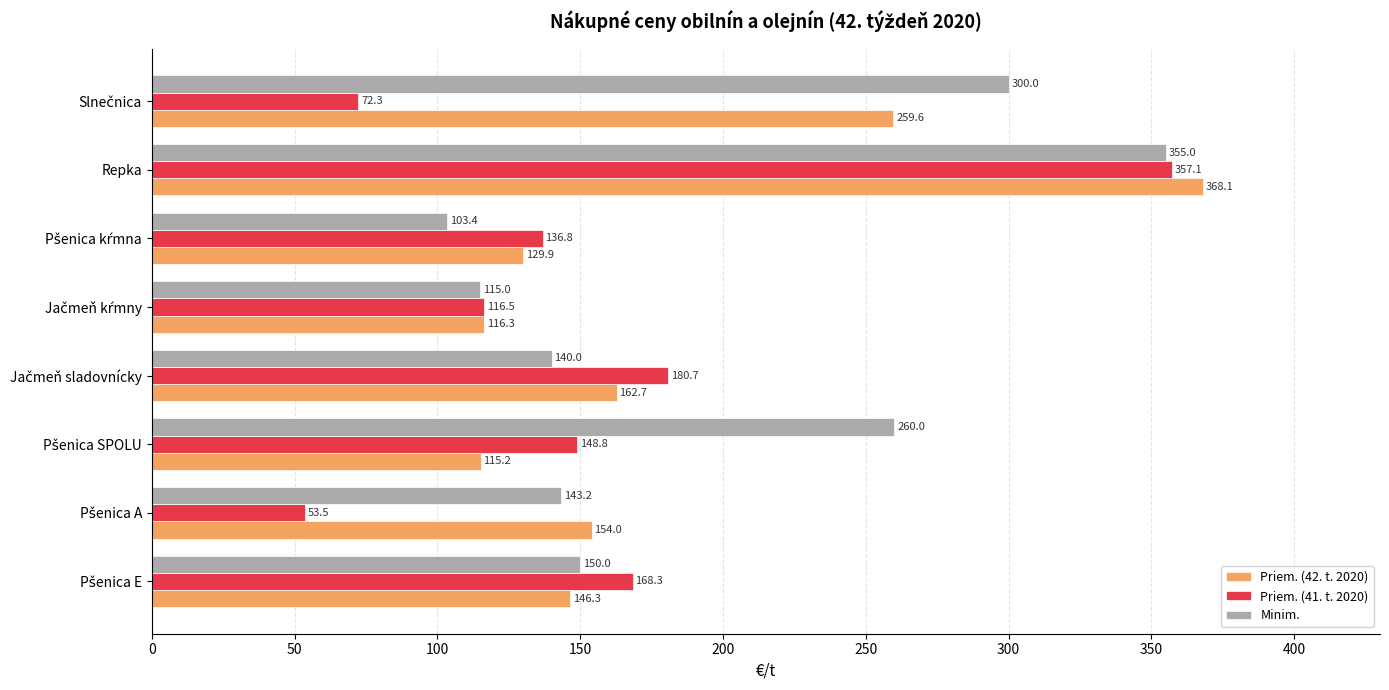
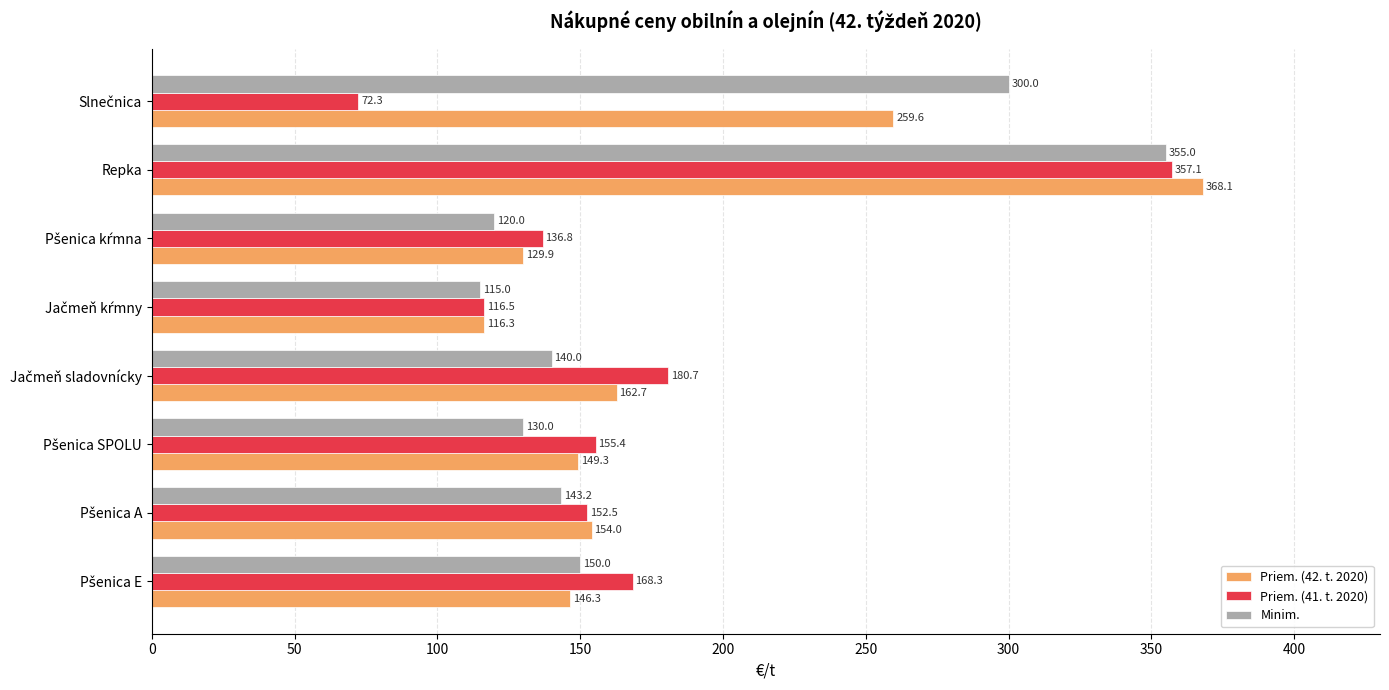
Minim., Pšenica kŕmna: 103.4 -> 120.0
Minim., Pšenica SPOLU: 260.0 -> 130.0
Priem. (41. t. 2020), Pšenica SPOLU: 148.8 -> 155.4
Priem. (42. t. 2020), Pšenica SPOLU: 115.2 -> 149.3
Priem. (41. t. 2020), Pšenica A: 53.5 -> 152.5
